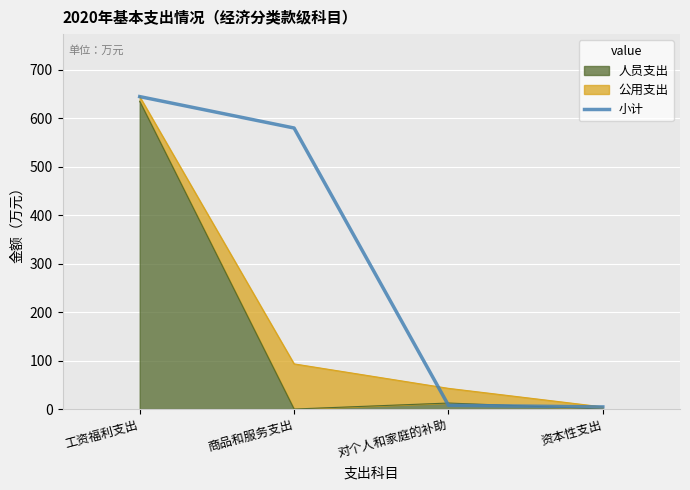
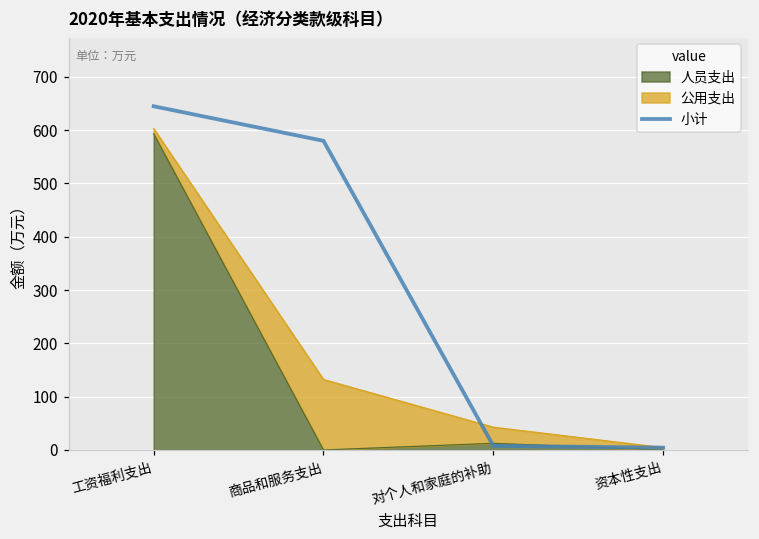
人员支出, 工资福利支出: 630 -> 590
公用支出, 商品和服务支出: 90 -> 130
